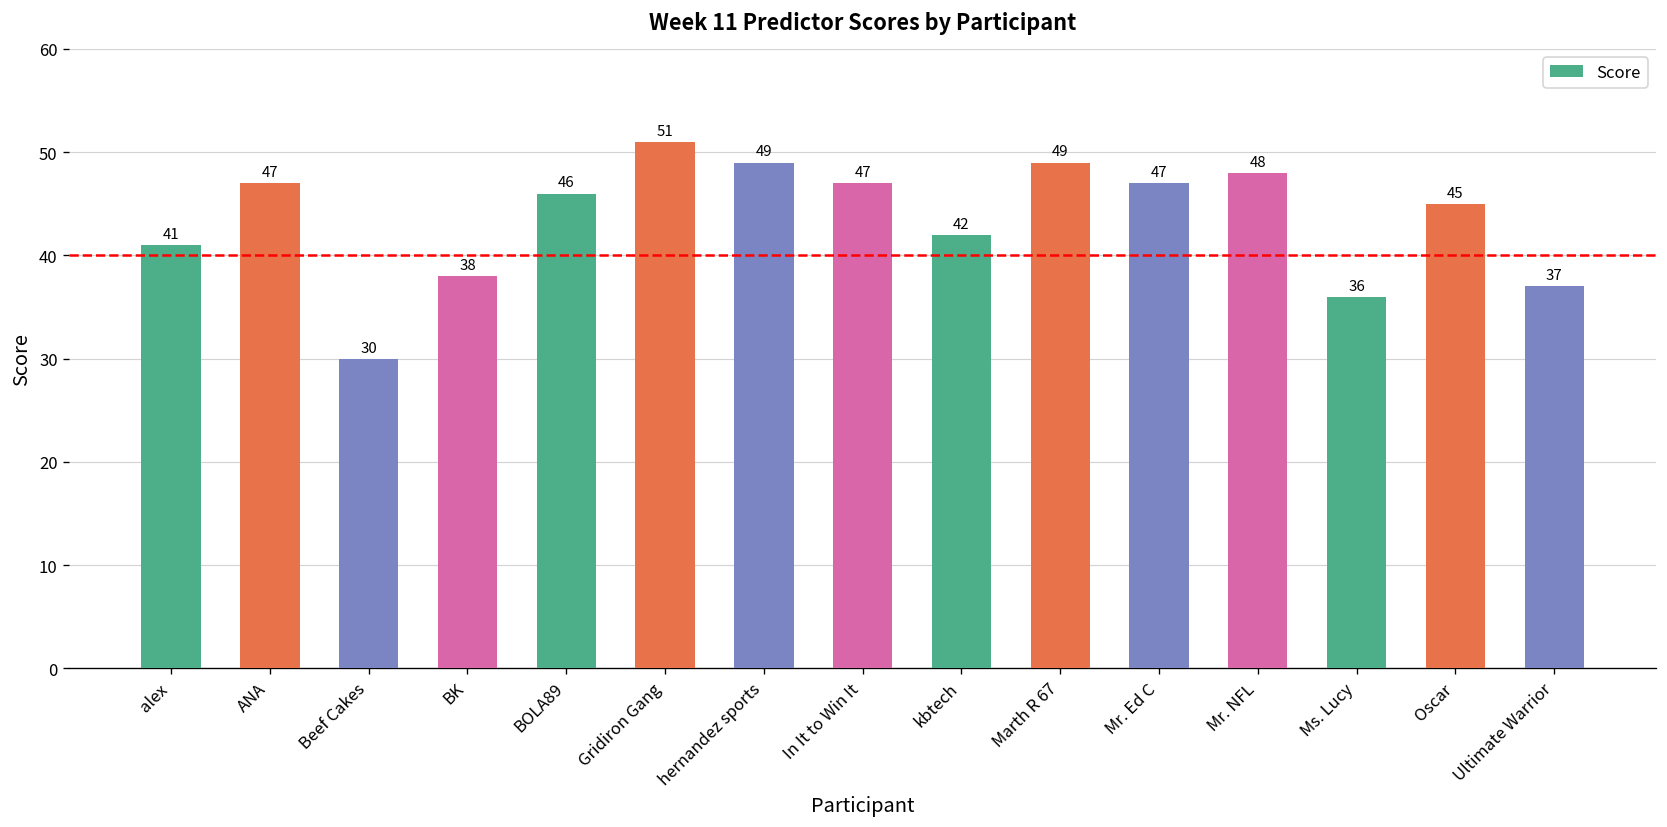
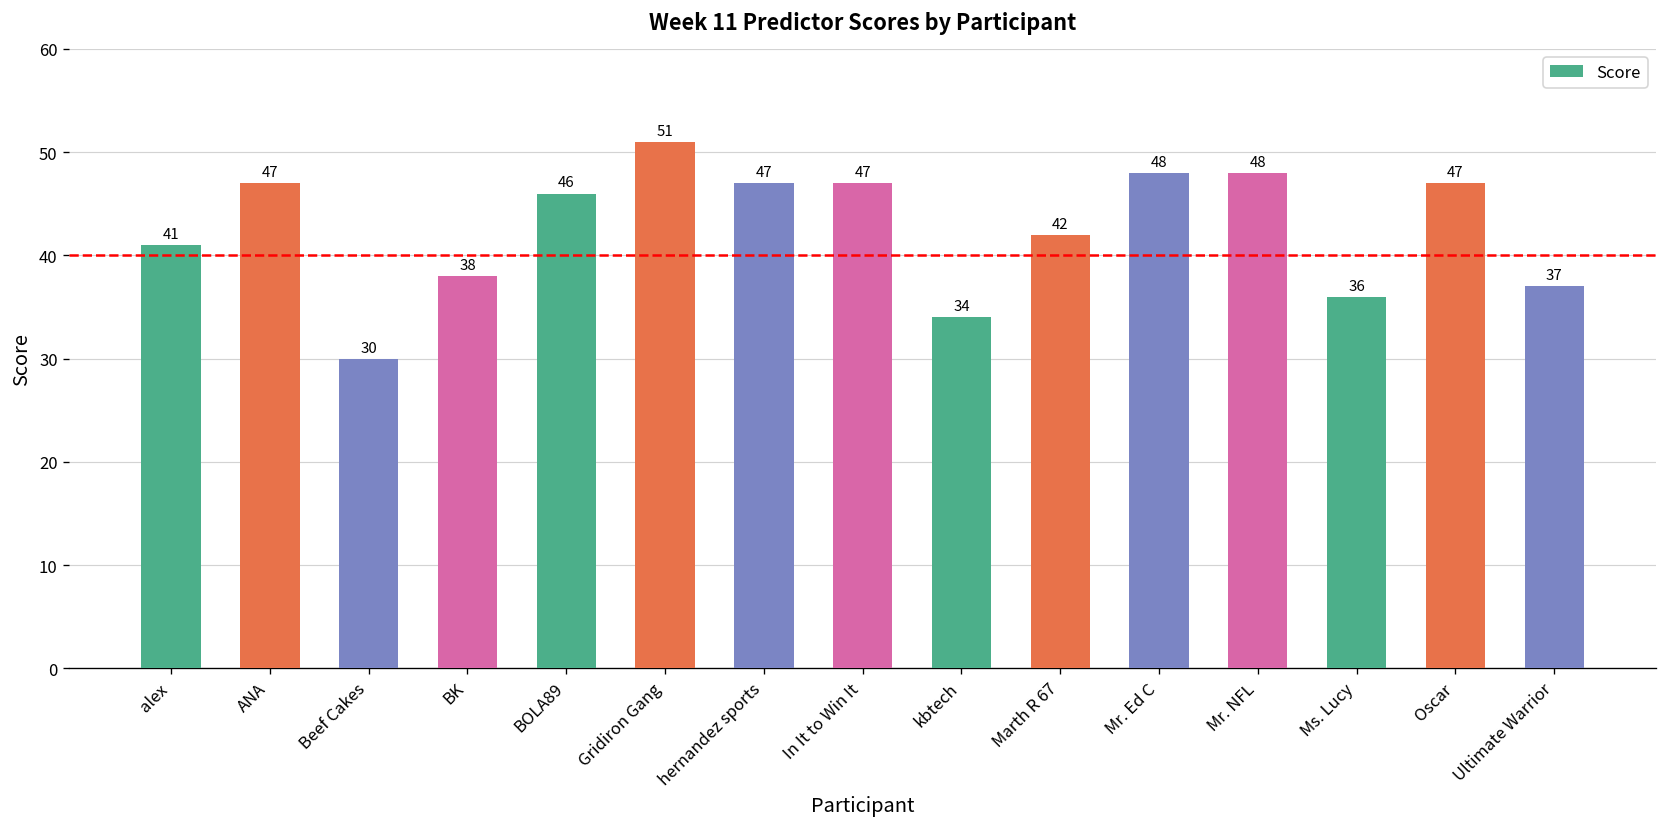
hernandez sports: 49 -> 47
kbtech: 42 -> 34
Marth R 67: 49 -> 42
Mr. Ed C: 47 -> 48
Oscar: 45 -> 47
